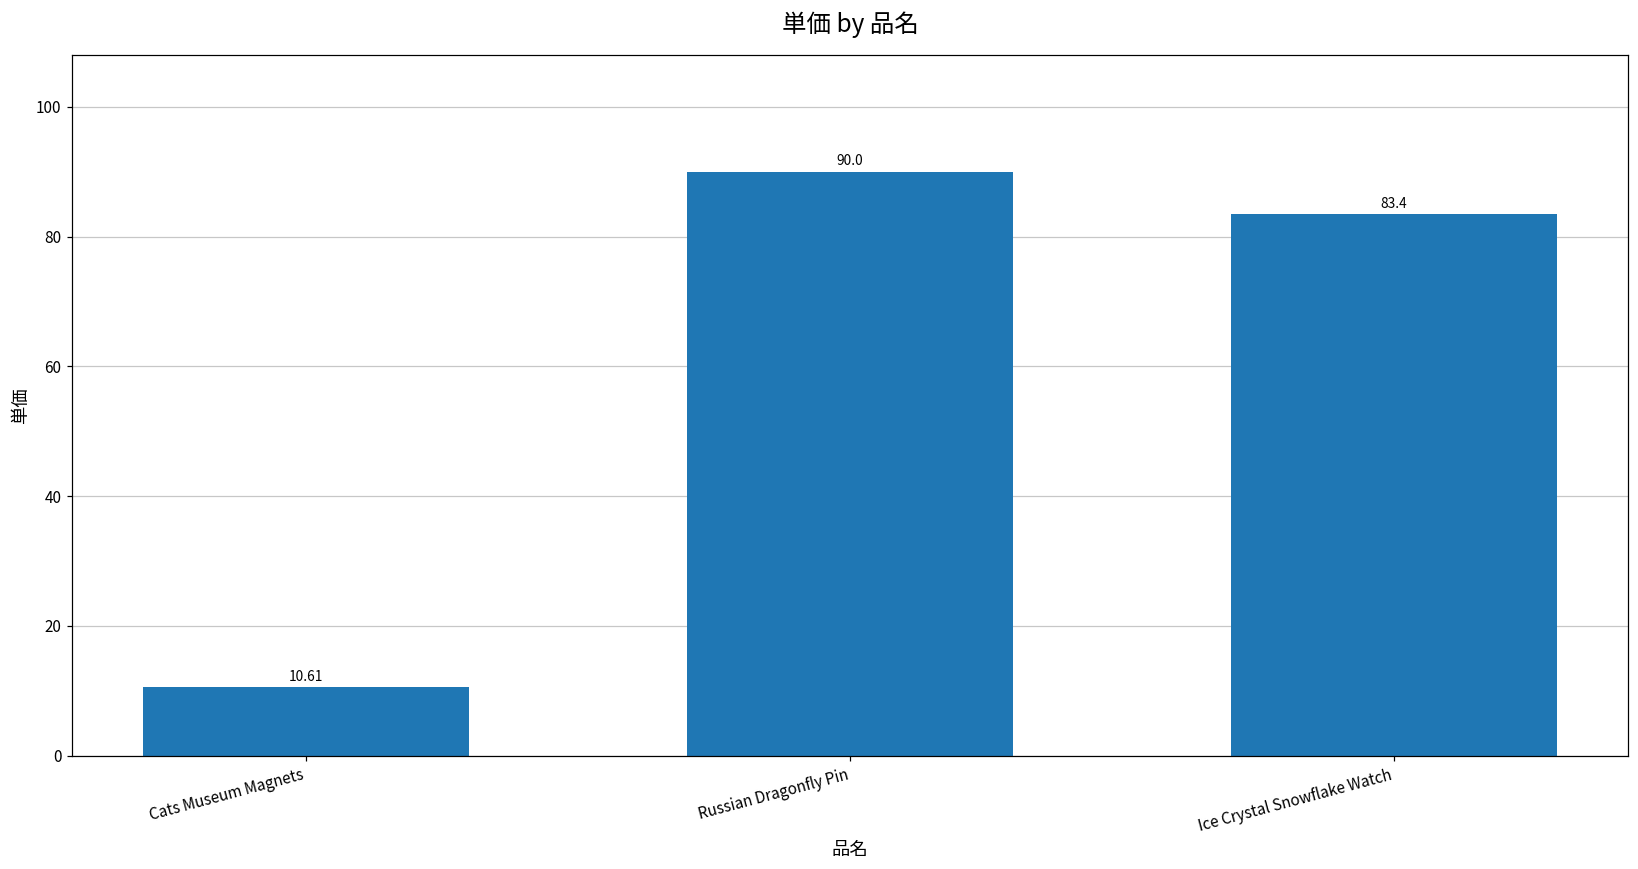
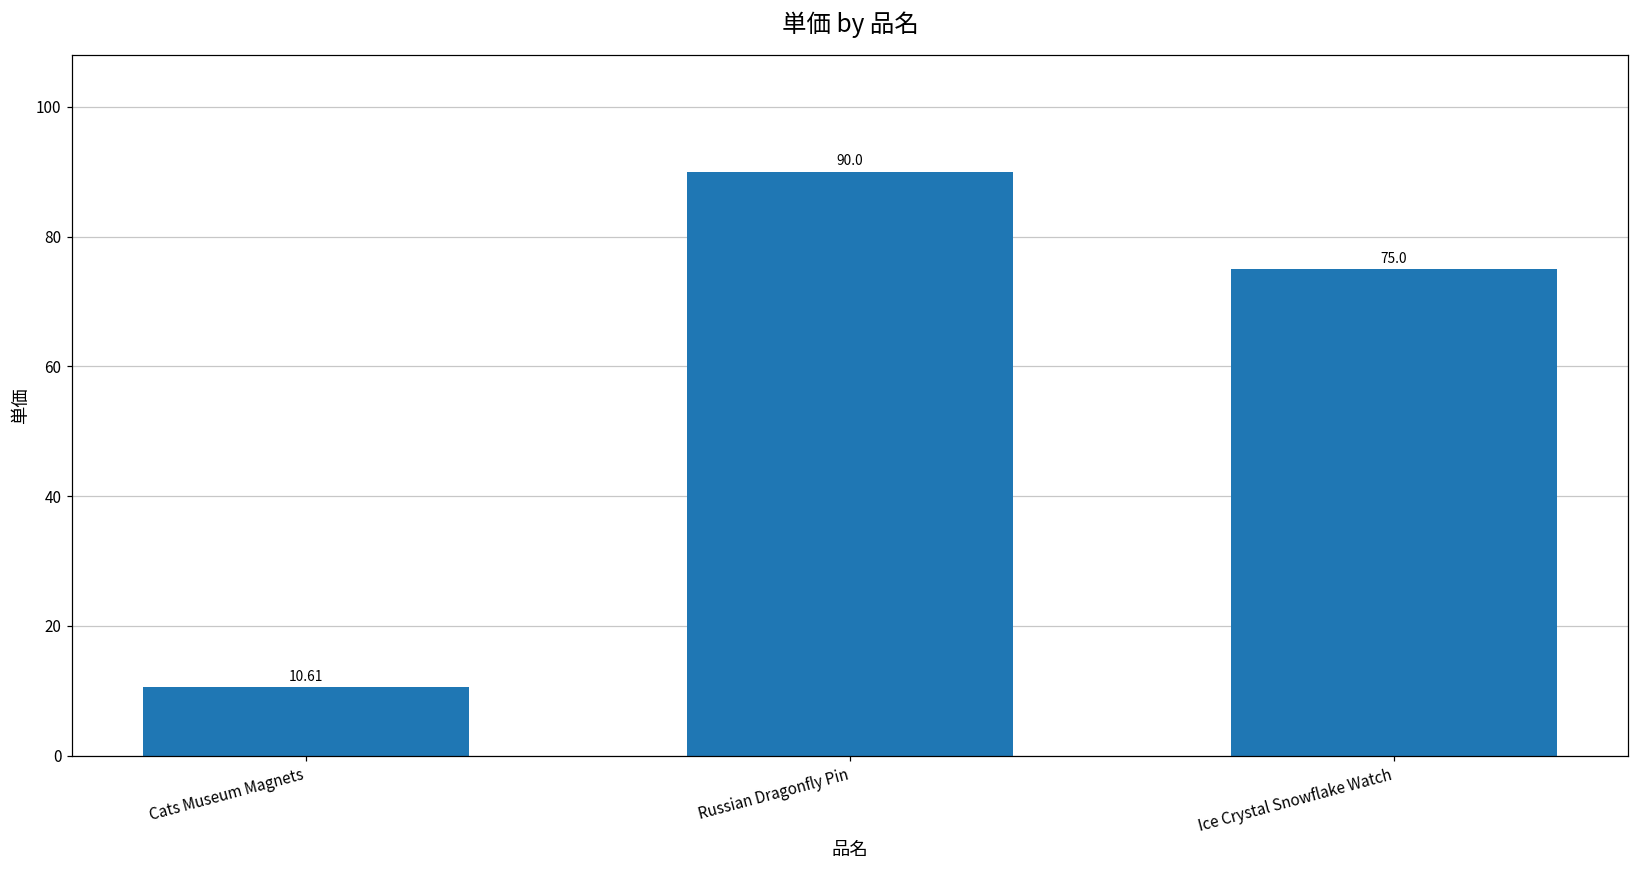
Ice Crystal Snowflake Watch: 83.4 -> 75.0
